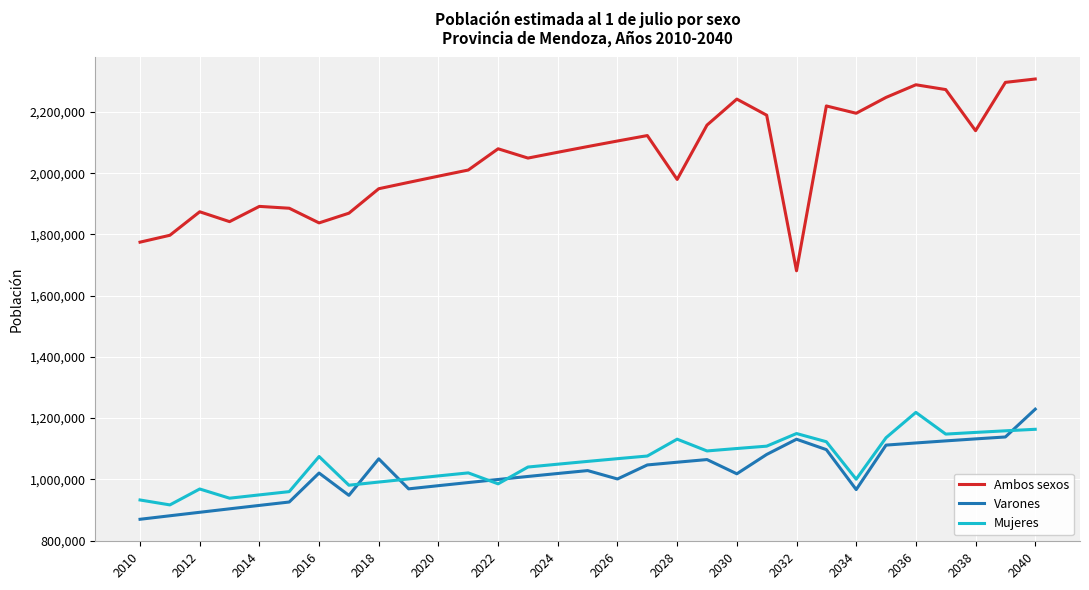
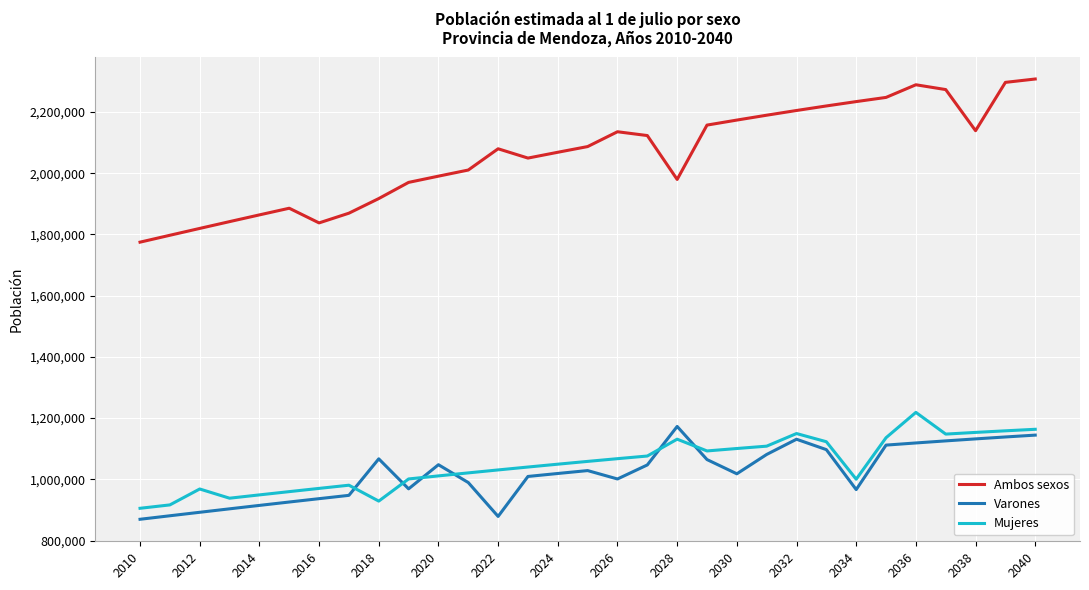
Mujeres, 2010: 930,000 -> 910,000
Ambos sexos, 2012: 1,870,000 -> 1,820,000
Ambos sexos, 2014: 1,890,000 -> 1,860,000
Varones, 2016: 1,020,000 -> 940,000
Mujeres, 2016: 1,070,000 -> 970,000
Ambos sexos, 2018: 1,950,000 -> 1,920,000
Mujeres, 2018: 990,000 -> 930,000
Varones, 2020: 980,000 -> 1,050,000
Varones, 2022: 1,000,000 -> 880,000
Mujeres, 2022: 990,000 -> 1,030,000
Ambos sexos, 2026: 2,110,000 -> 2,140,000
Varones, 2028: 1,060,000 -> 1,170,000
Ambos sexos, 2030: 2,240,000 -> 2,170,000
Ambos sexos, 2032: 1,680,000 -> 2,200,000
Ambos sexos, 2034: 2,200,000 -> 2,230,000
Varones, 2040: 1,230,000 -> 1,140,000
